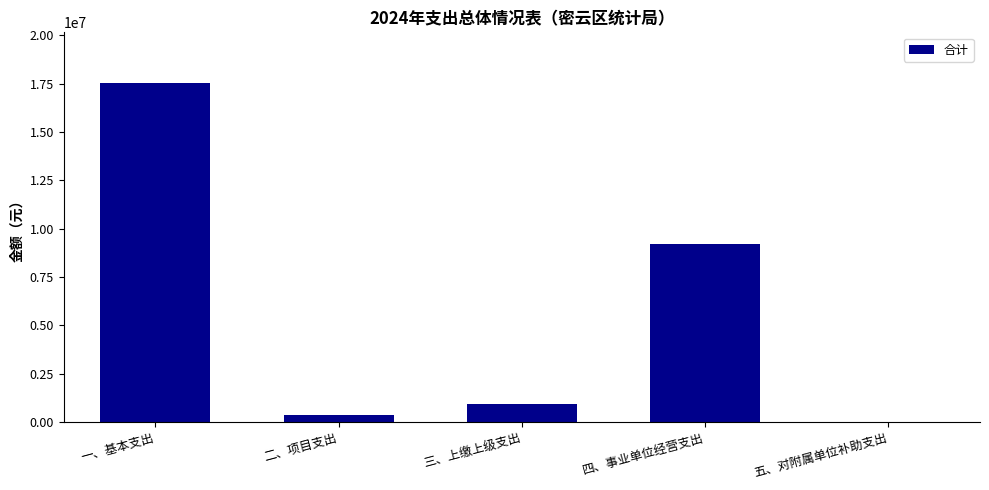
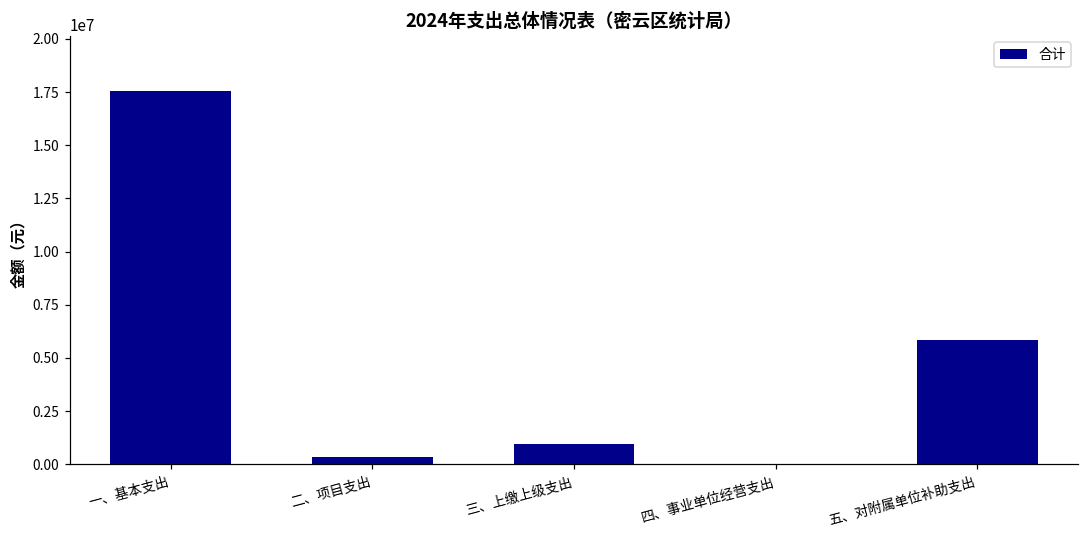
四、事业单位经营支出: 9200000 -> 0
五、对附属单位补助支出: 0 -> 5800000
